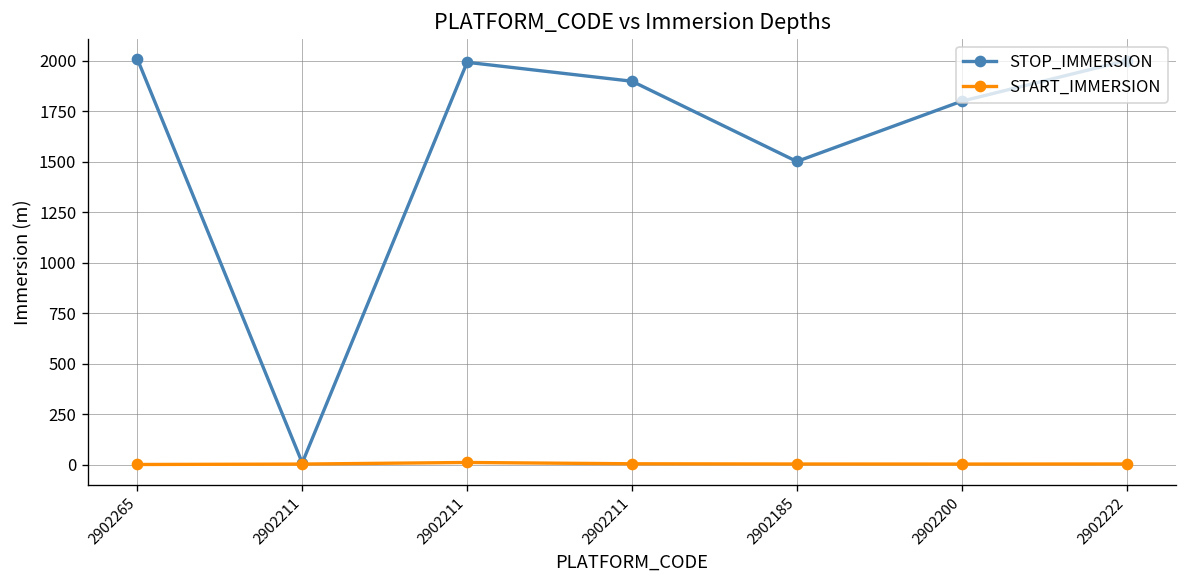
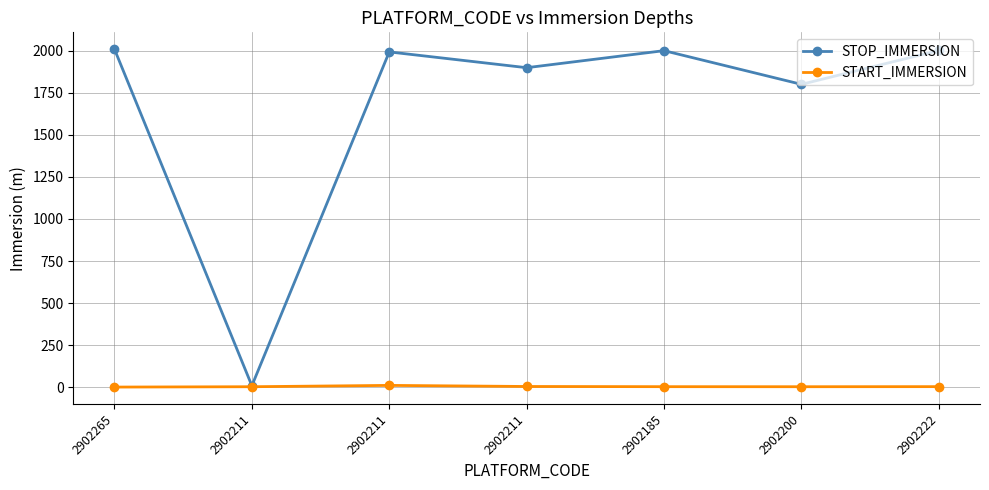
STOP_IMMERSION, 2902185: 1500 -> 2000
